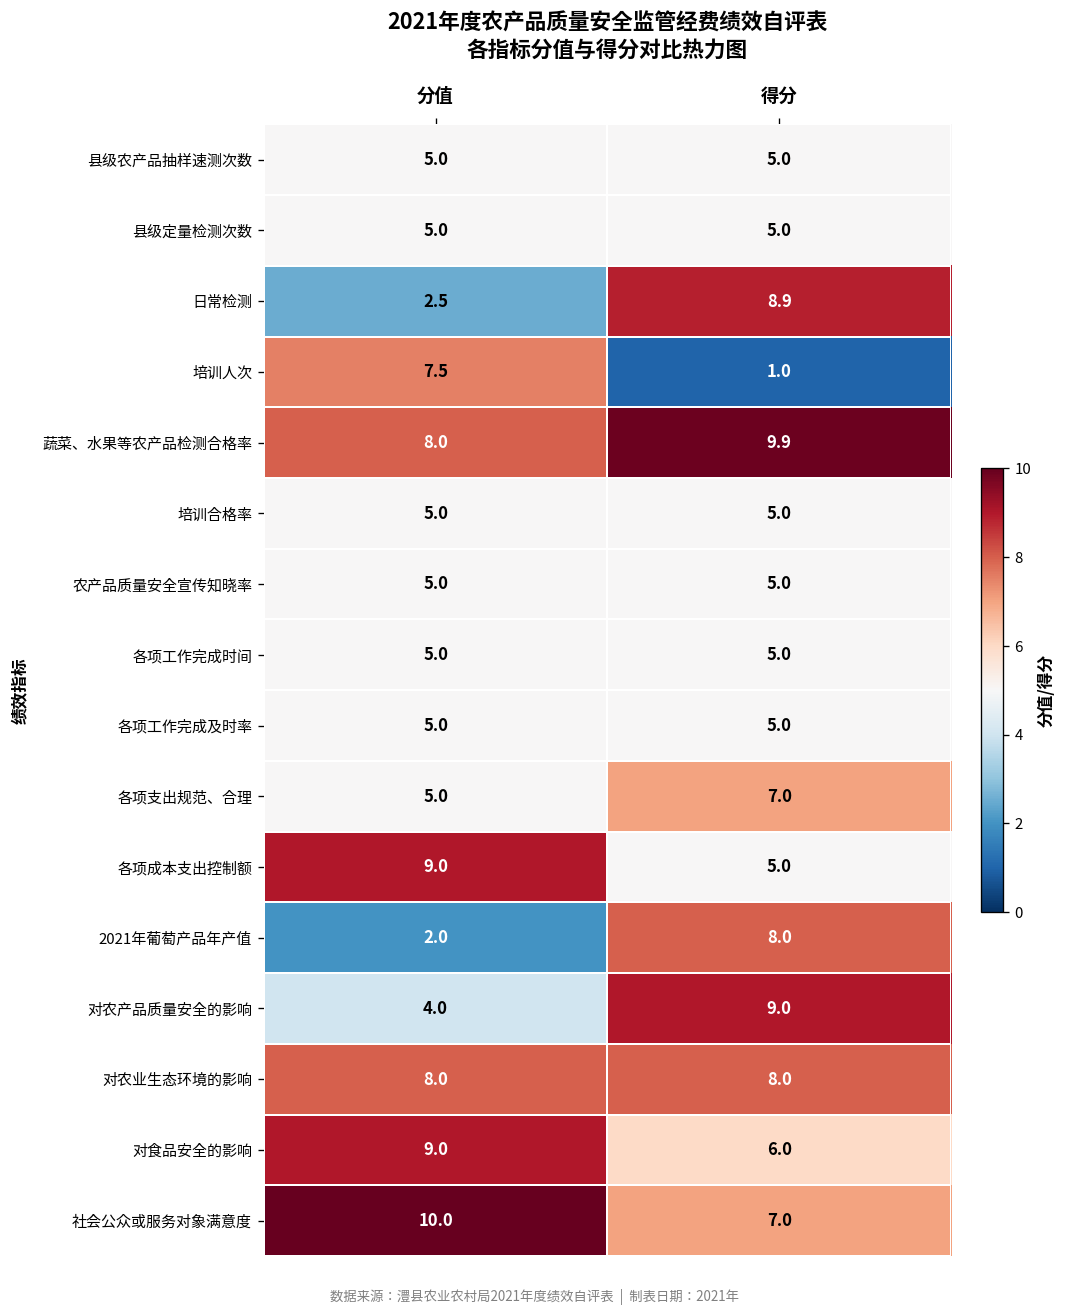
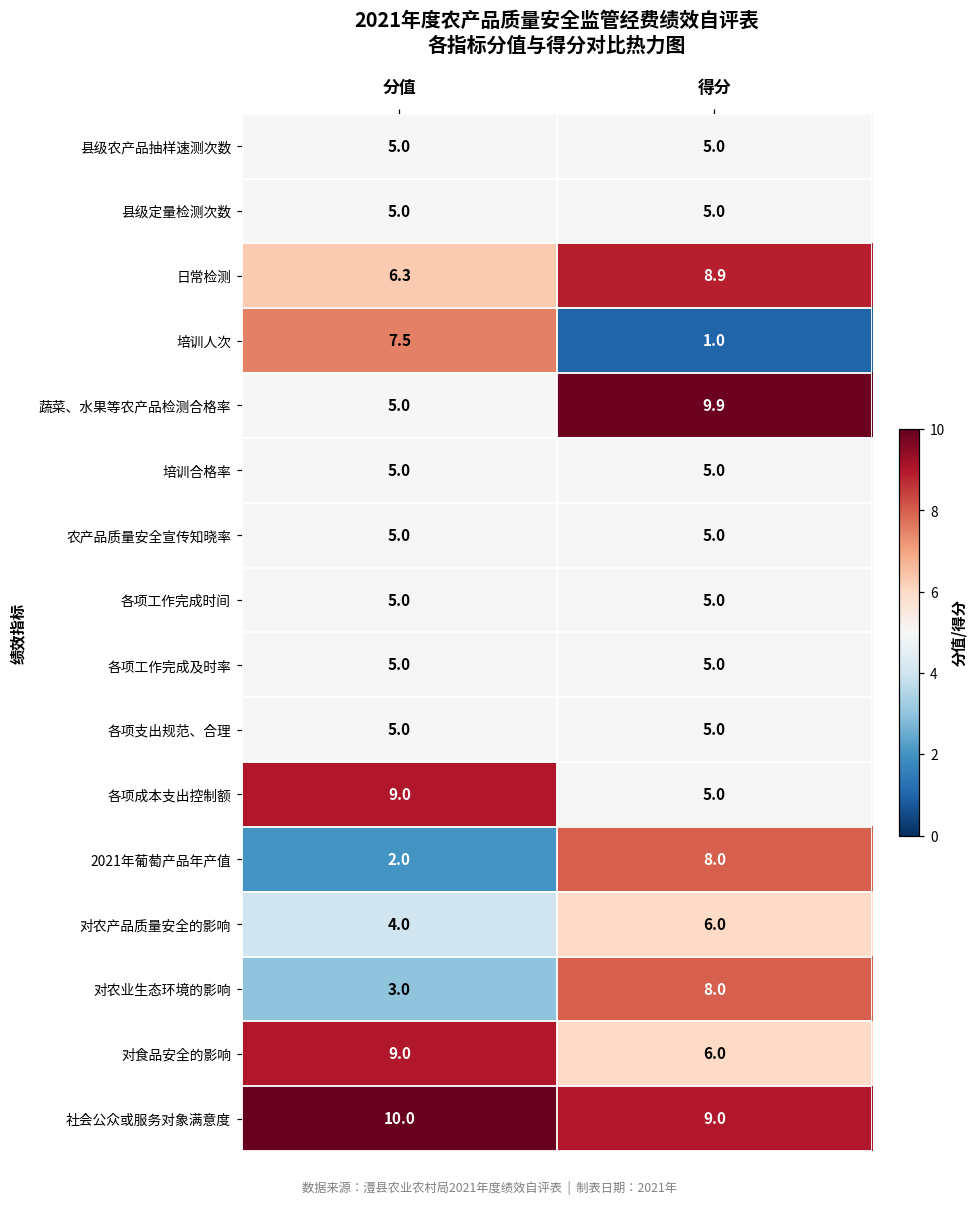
日常检测, 分值: 2.5 -> 6.3
蔬菜、水果等农产品检测合格率, 分值: 8.0 -> 5.0
各项支出规范、合理, 得分: 7.0 -> 5.0
对农产品质量安全的影响, 得分: 9.0 -> 6.0
对农业生态环境的影响, 分值: 8.0 -> 3.0
社会公众或服务对象满意度, 得分: 7.0 -> 9.0
